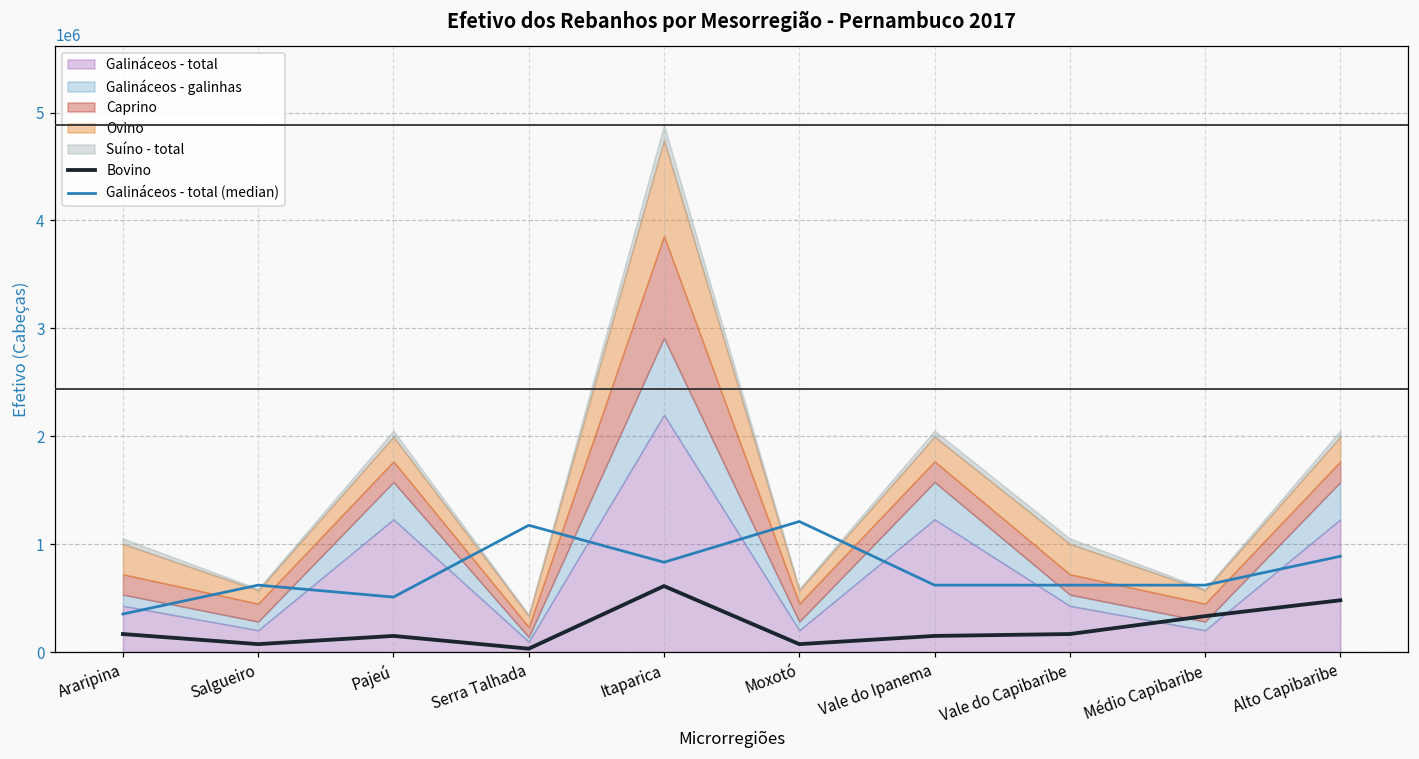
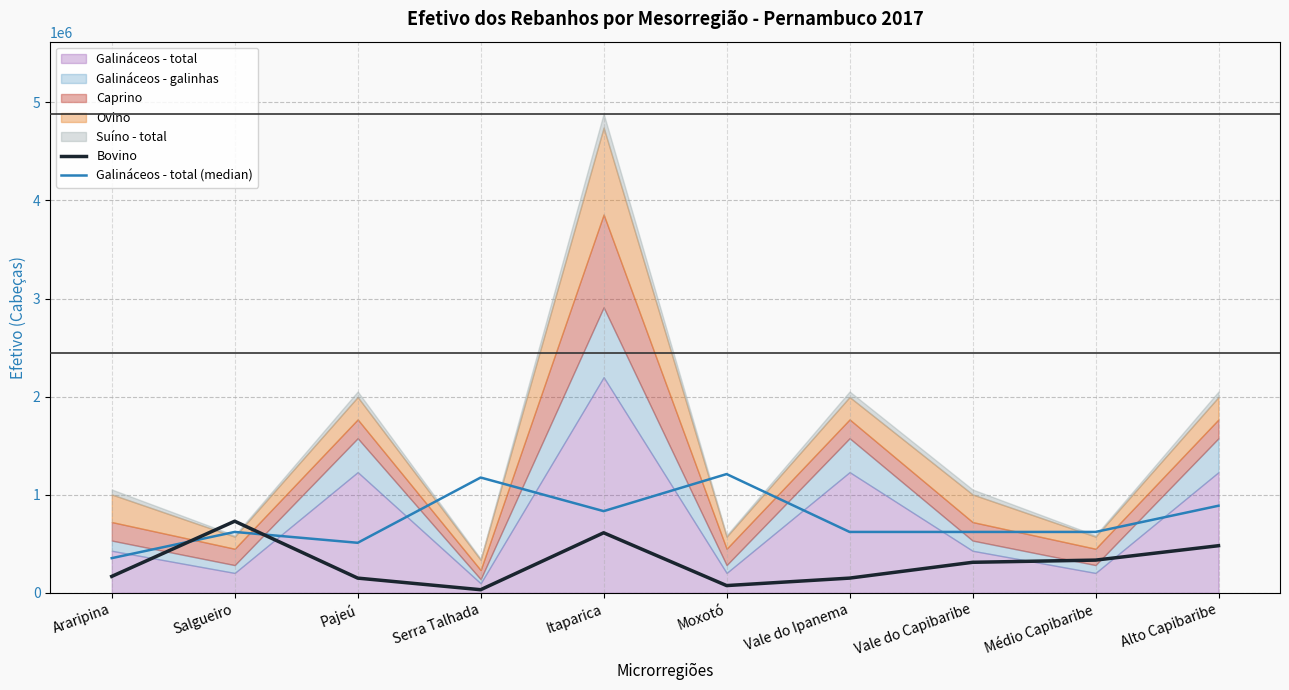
Bovino, Salgueiro: 100000 -> 700000
Bovino, Vale do Capibaribe: 200000 -> 300000
